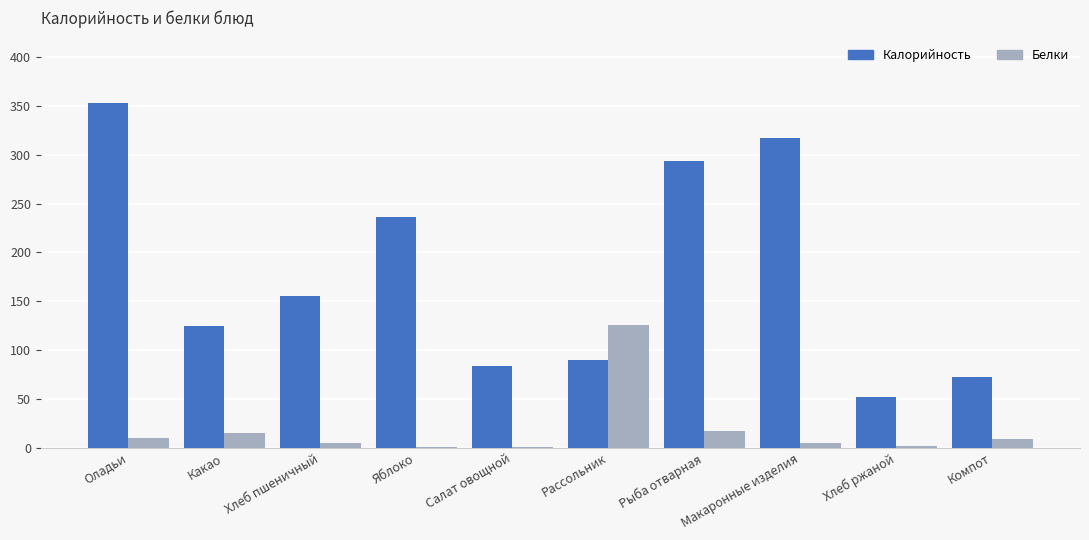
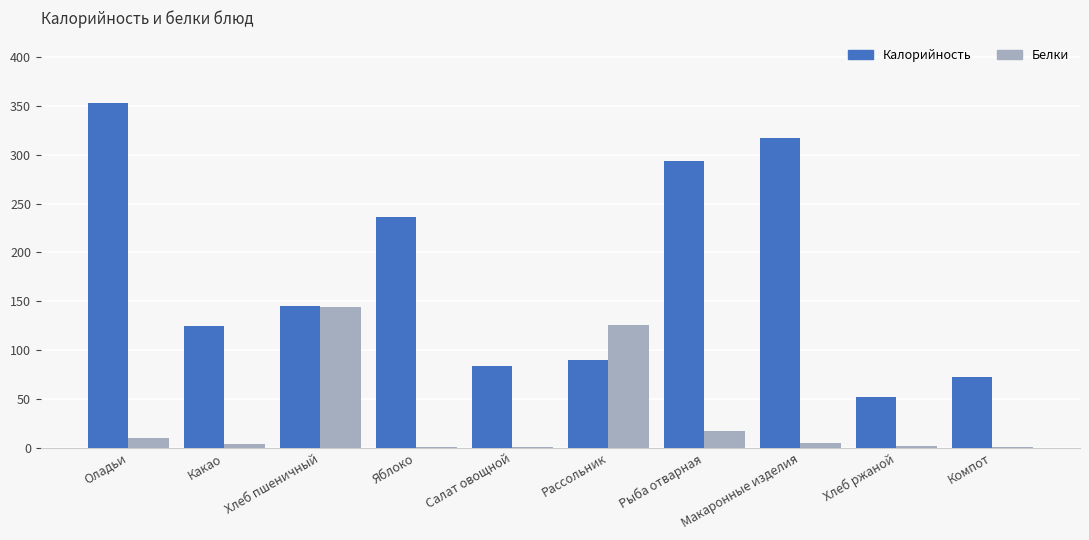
Белки, Какао: 20 -> 0
Калорийность, Хлеб пшеничный: 160 -> 150
Белки, Хлеб пшеничный: 0 -> 140
Белки, Компот: 10 -> 0
